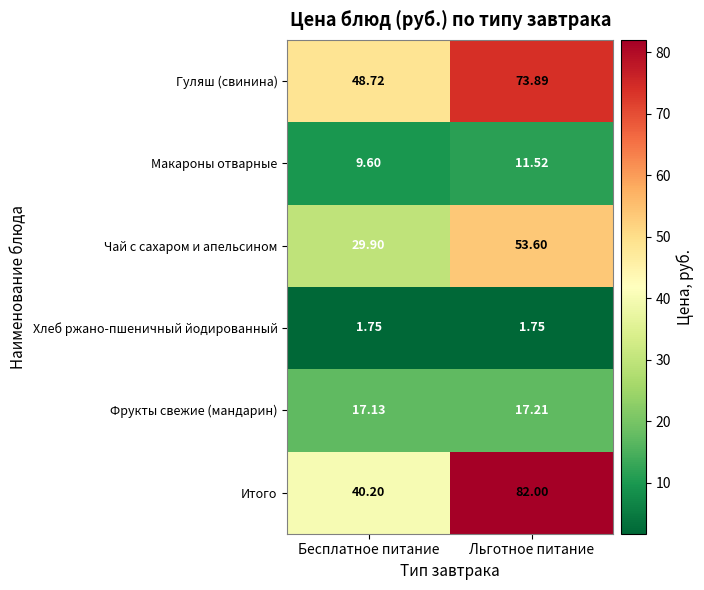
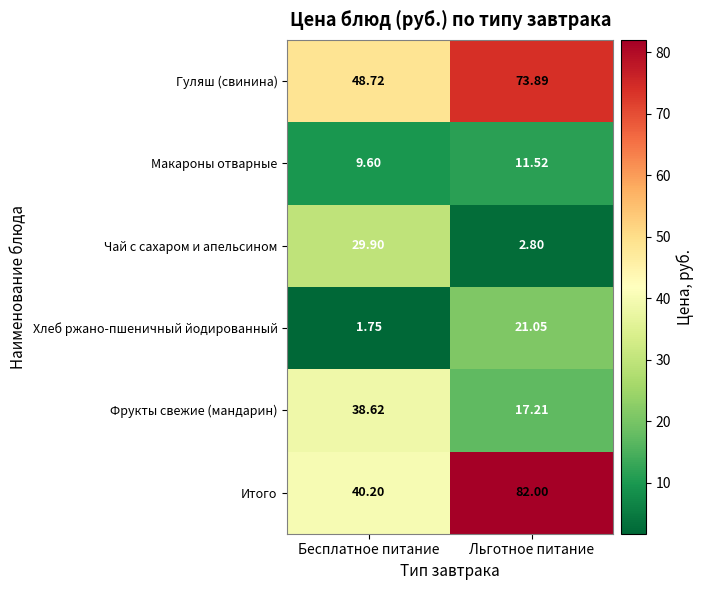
Чай с сахаром и апельсином, Льготное питание: 53.60 -> 2.80
Хлеб ржано-пшеничный йодированный, Льготное питание: 1.75 -> 21.05
Фрукты свежие (мандарин), Бесплатное питание: 17.13 -> 38.62
